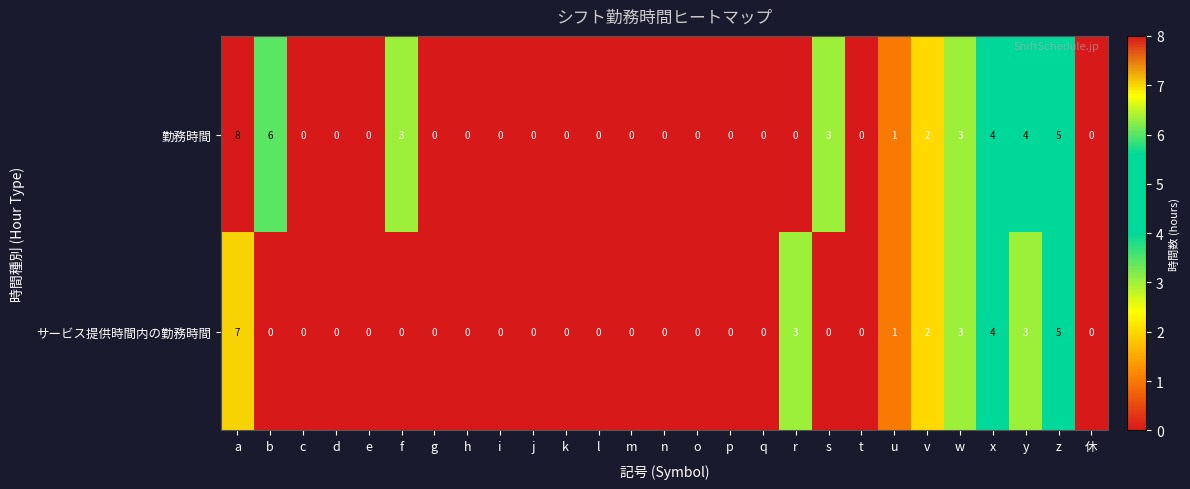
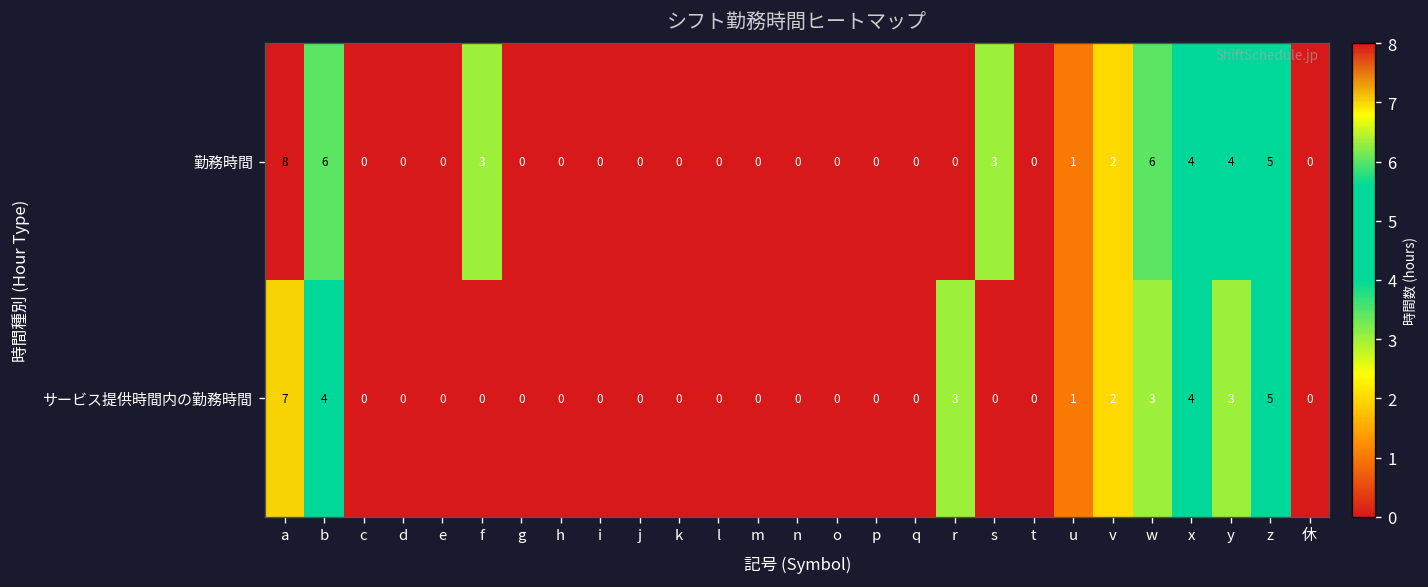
勤務時間, w: 3 -> 6
サービス提供時間内の勤務時間, b: 0 -> 4
